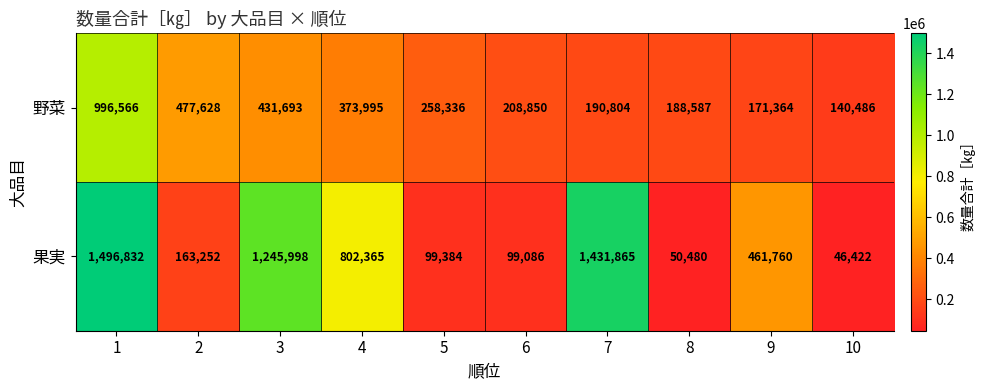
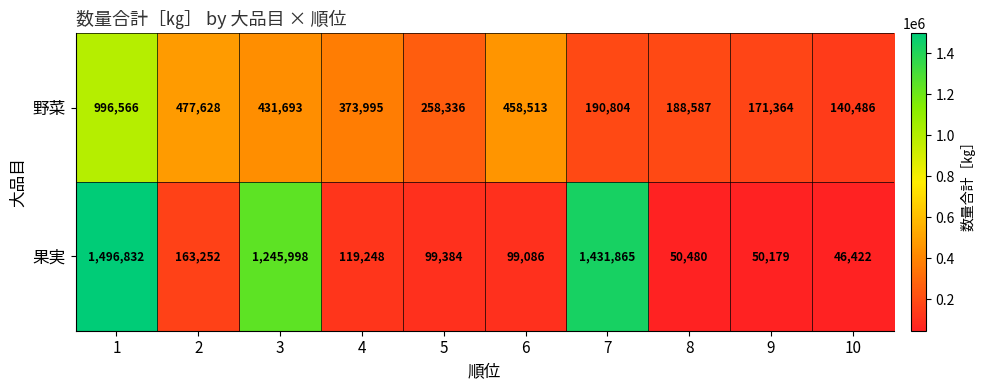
野菜, 6: 208,850 -> 458,513
果実, 4: 802,365 -> 119,248
果実, 9: 461,760 -> 50,179
